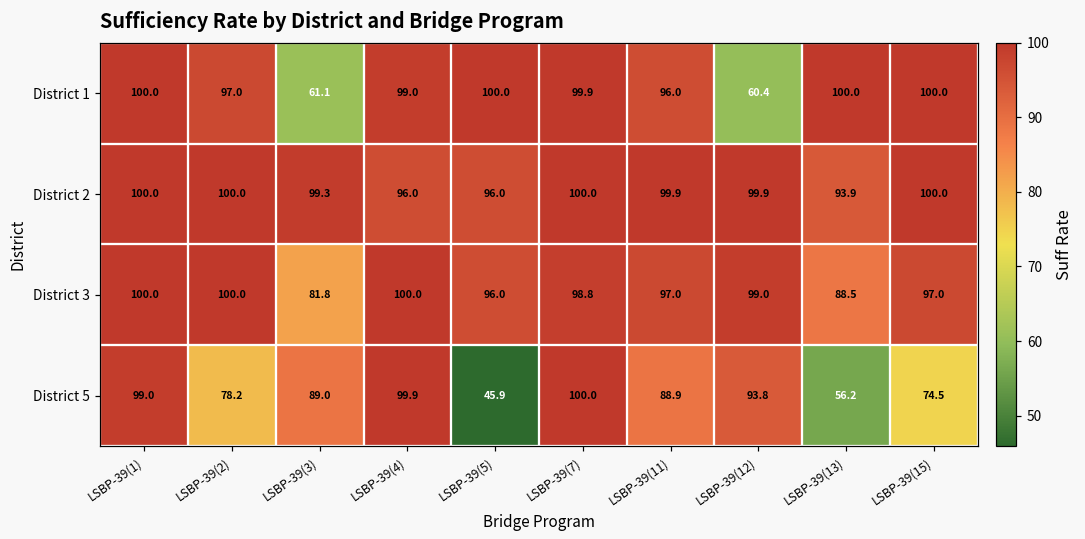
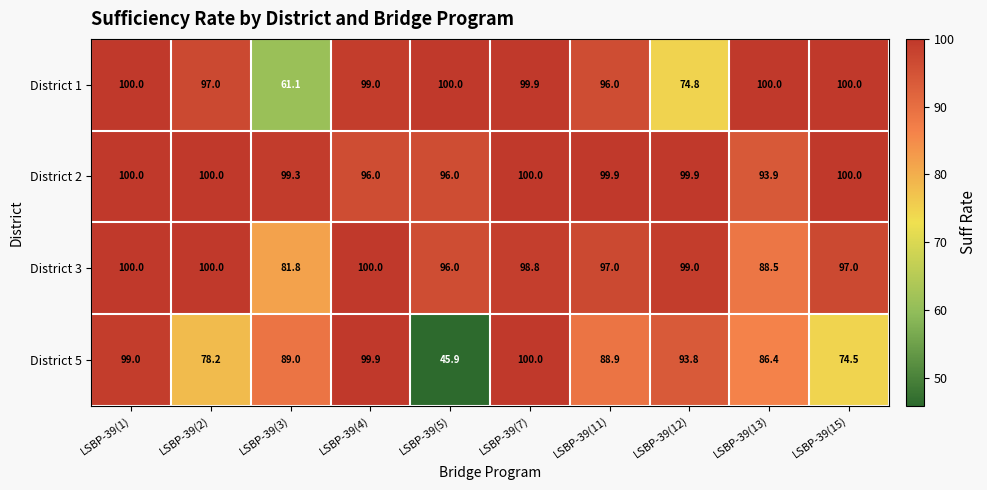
District 1, LSBP-39(12): 60.4 -> 74.8
District 5, LSBP-39(13): 56.2 -> 86.4
